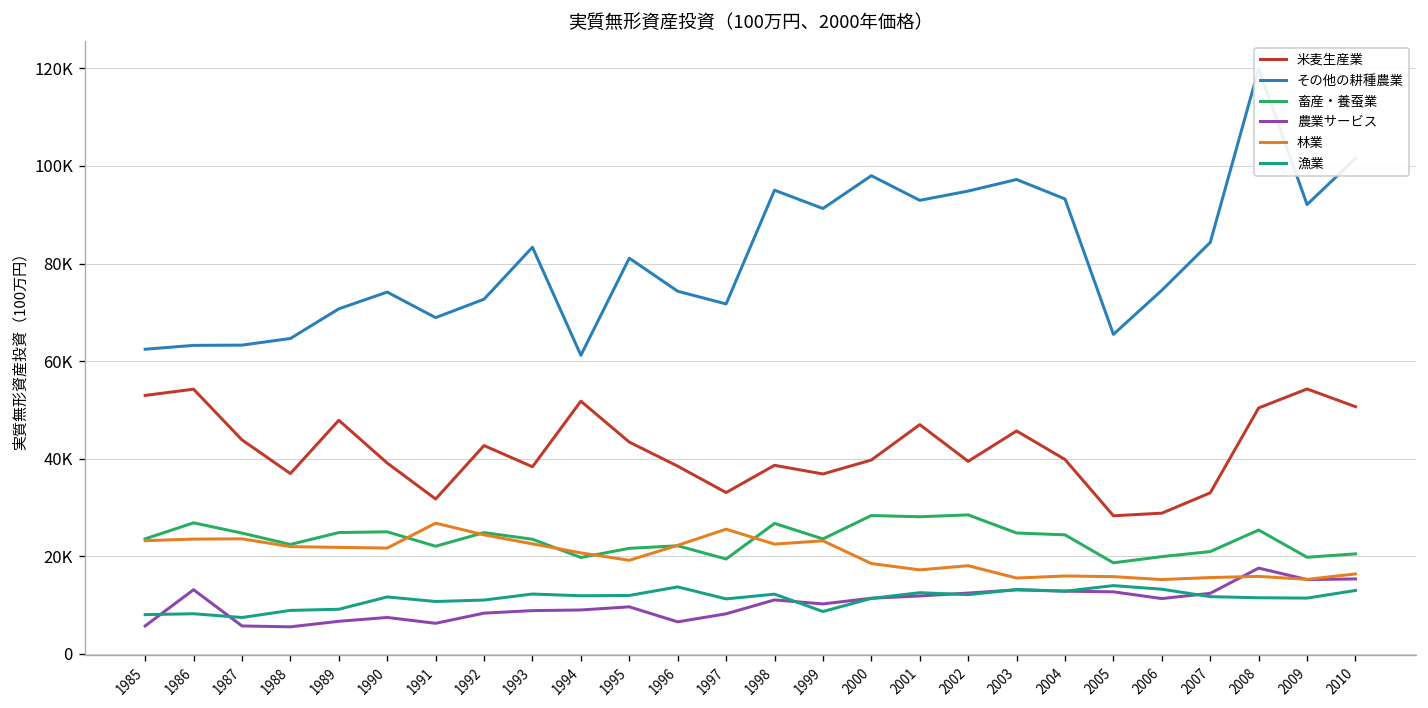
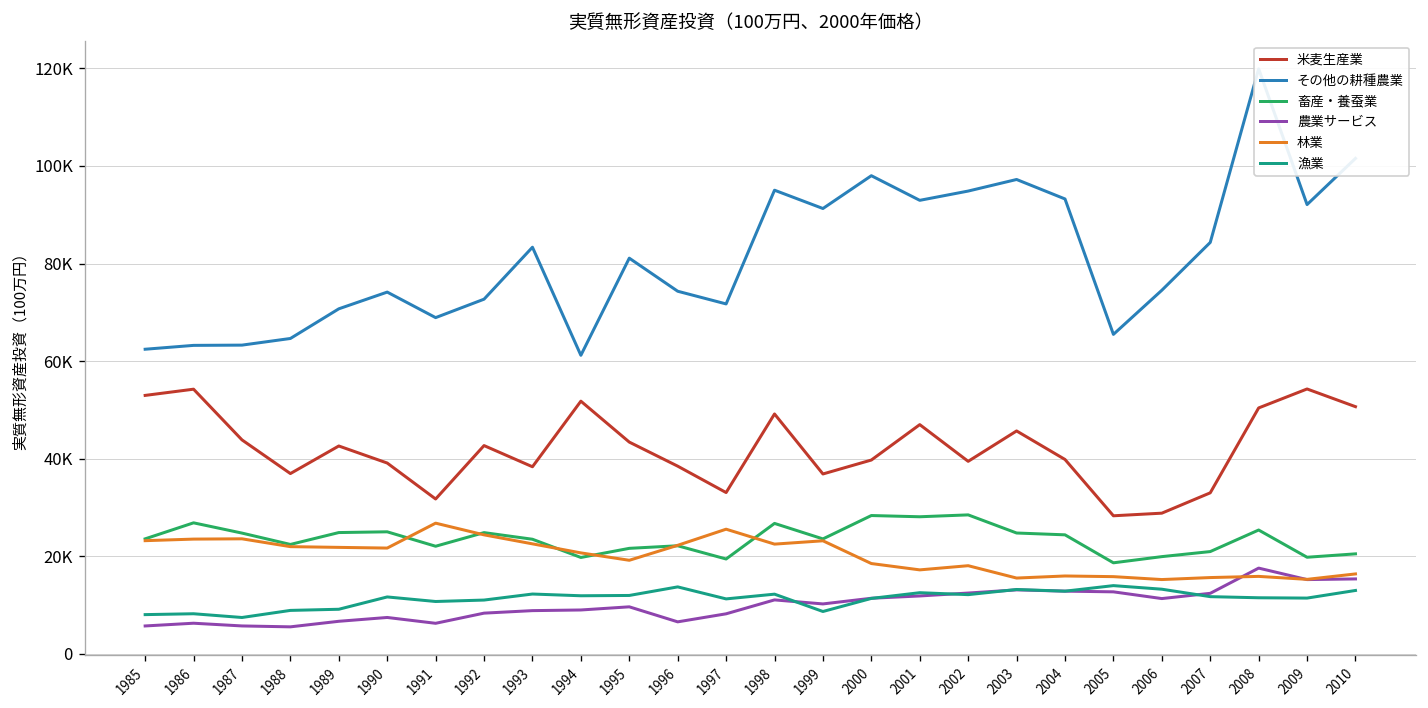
農業サービス, 1986: 13000 -> 6000
米麦生産業, 1989: 48000 -> 43000
米麦生産業, 1998: 39000 -> 49000
